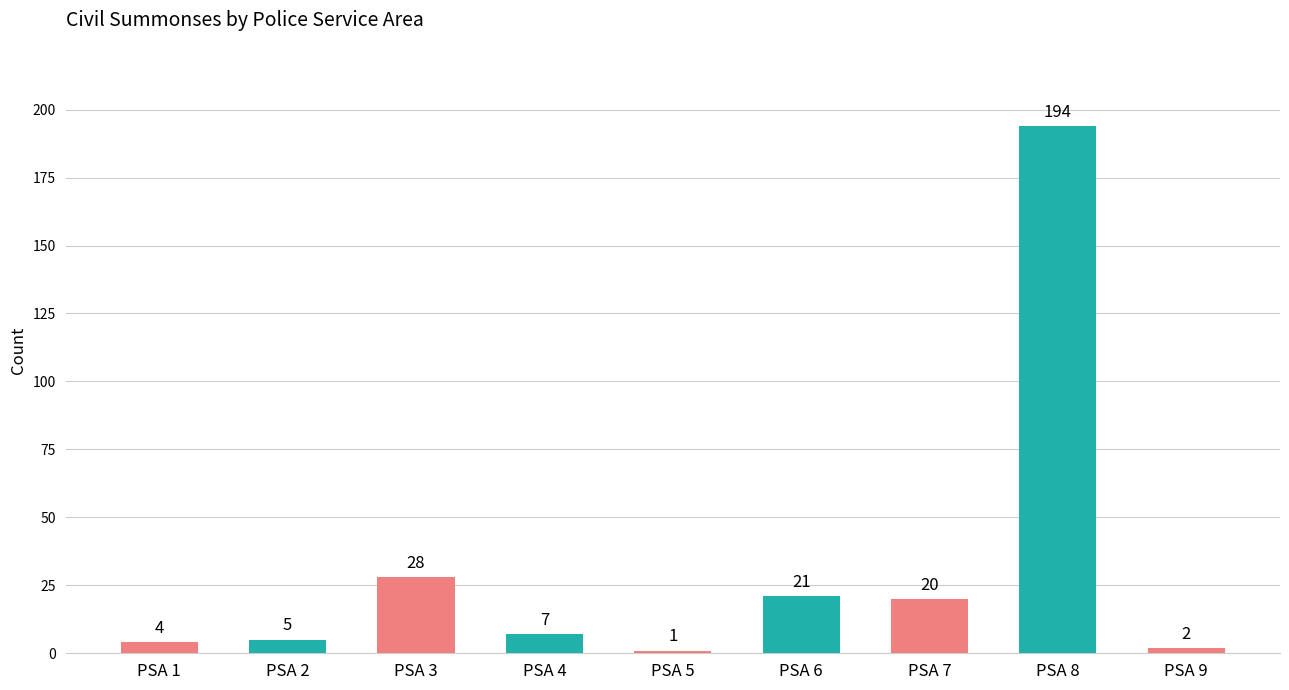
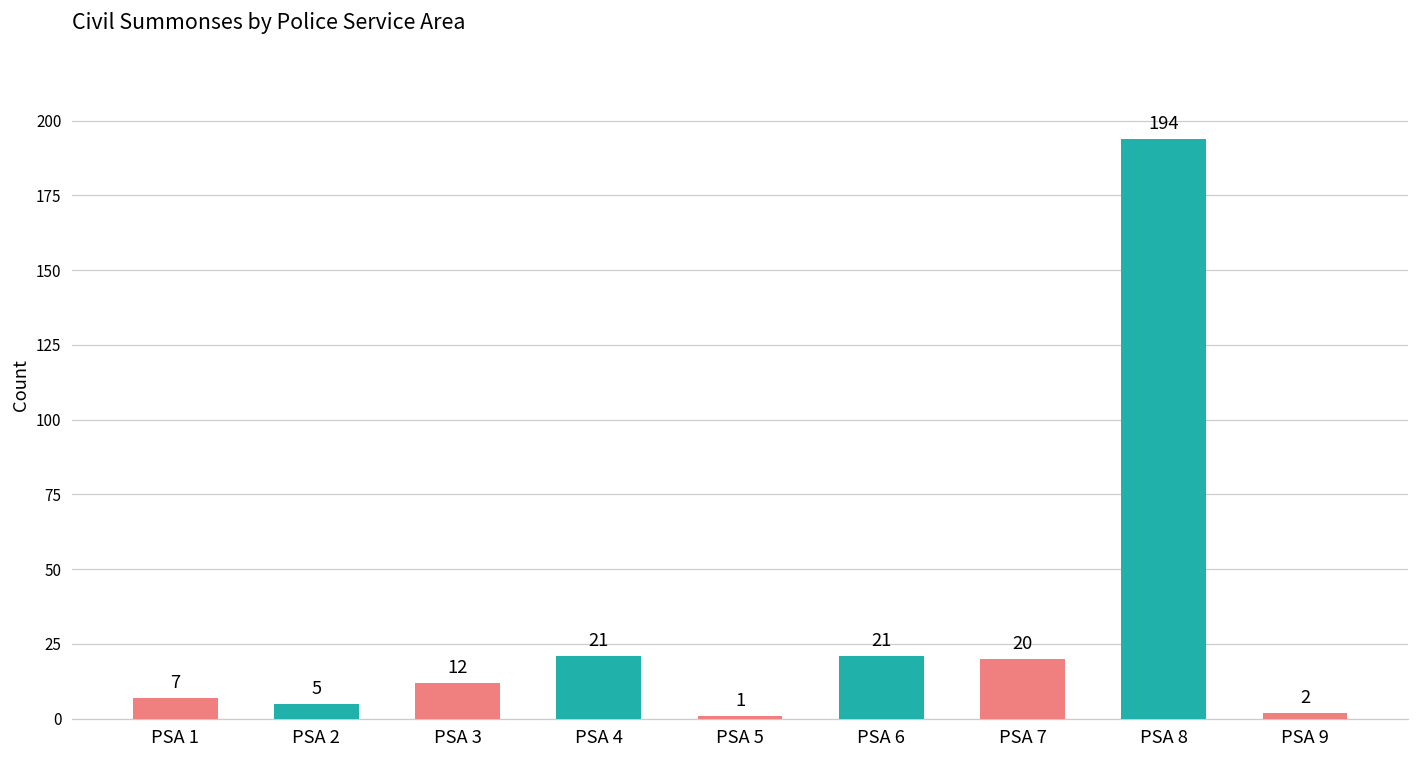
PSA 1: 4 -> 7
PSA 3: 28 -> 12
PSA 4: 7 -> 21
